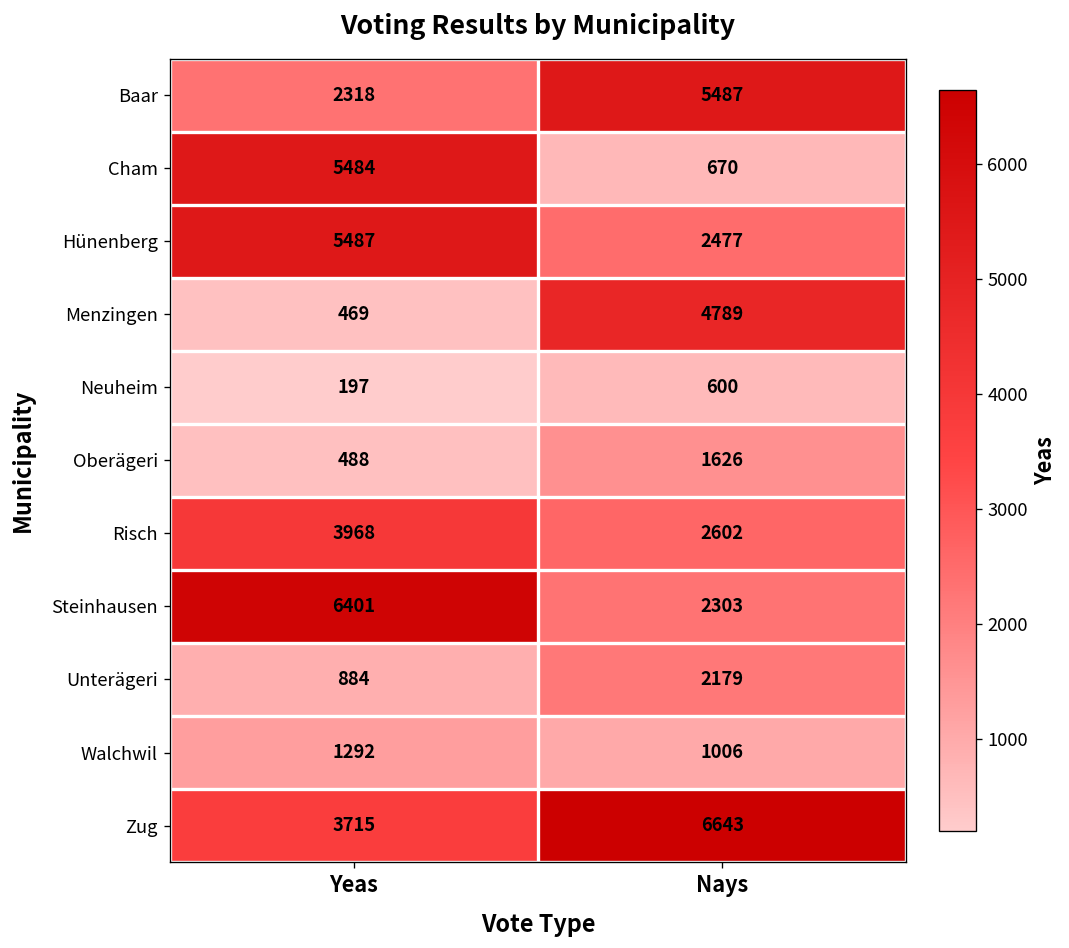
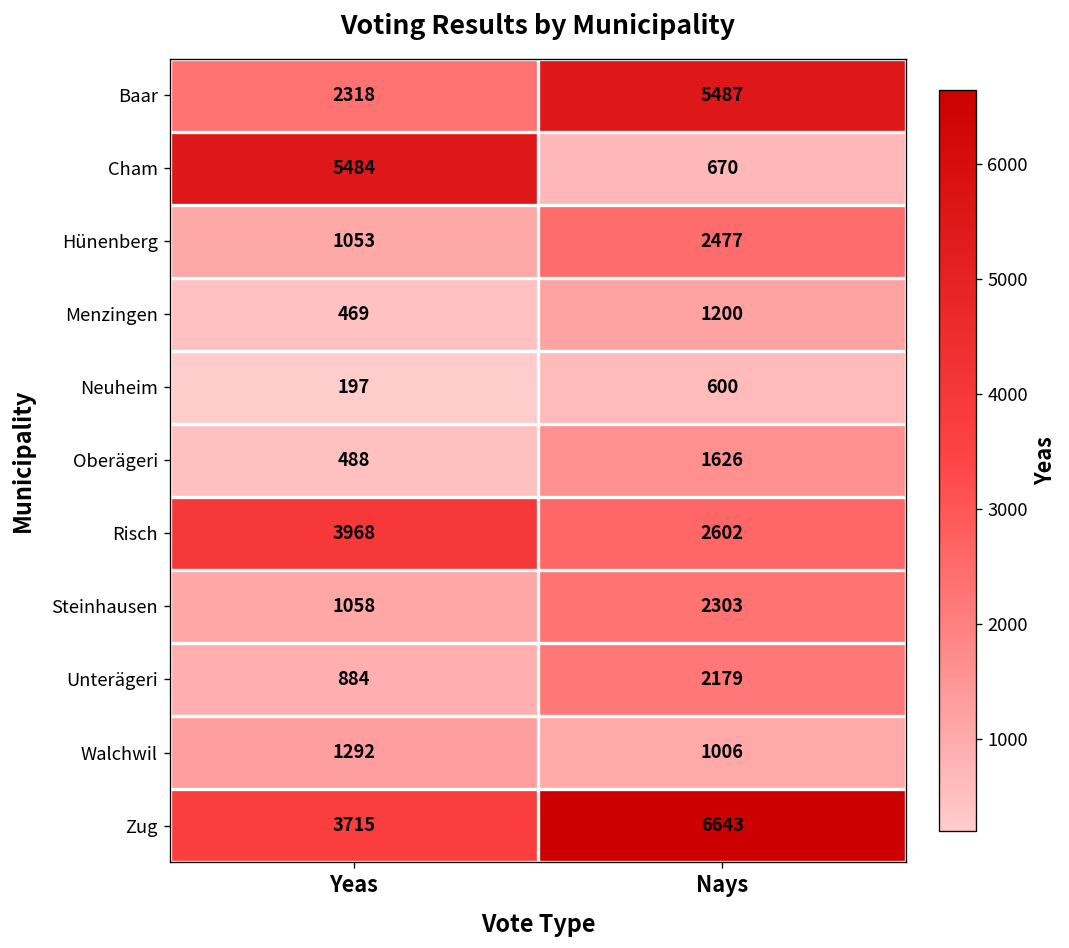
Hünenberg, Yeas: 5487 -> 1053
Menzingen, Nays: 4789 -> 1200
Steinhausen, Yeas: 6401 -> 1058
